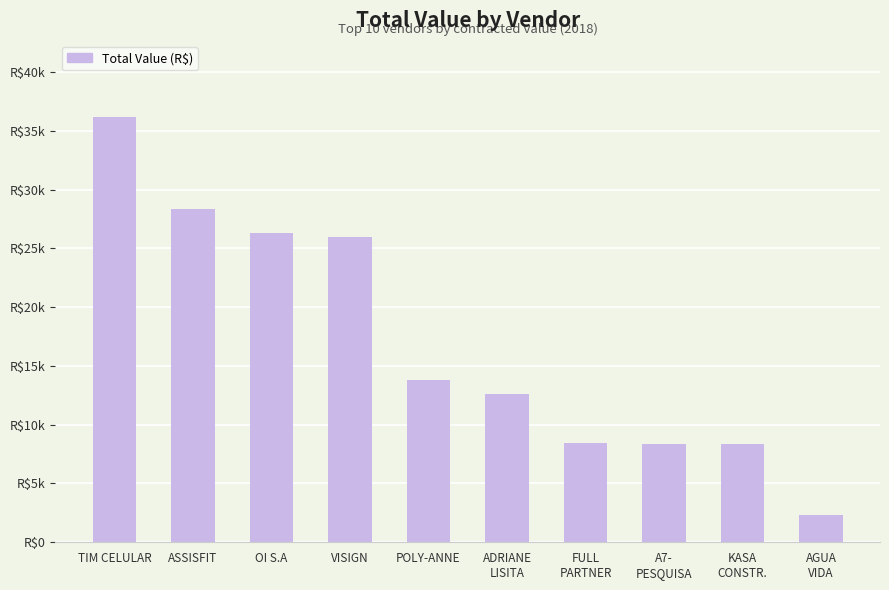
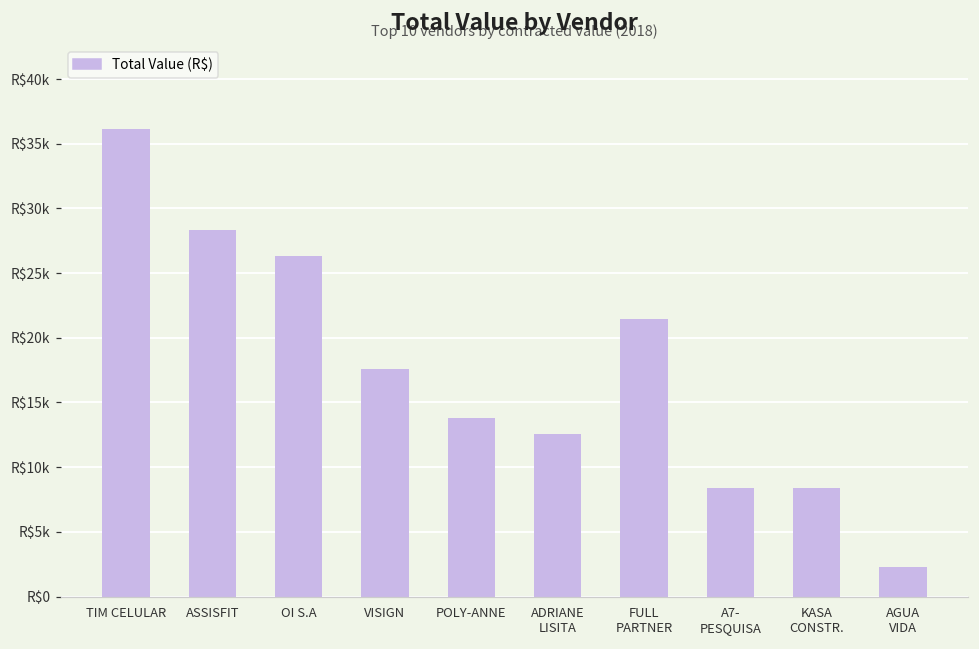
VISIGN: R$26000 -> R$17600
FULL PARTNER: R$8500 -> R$21400
